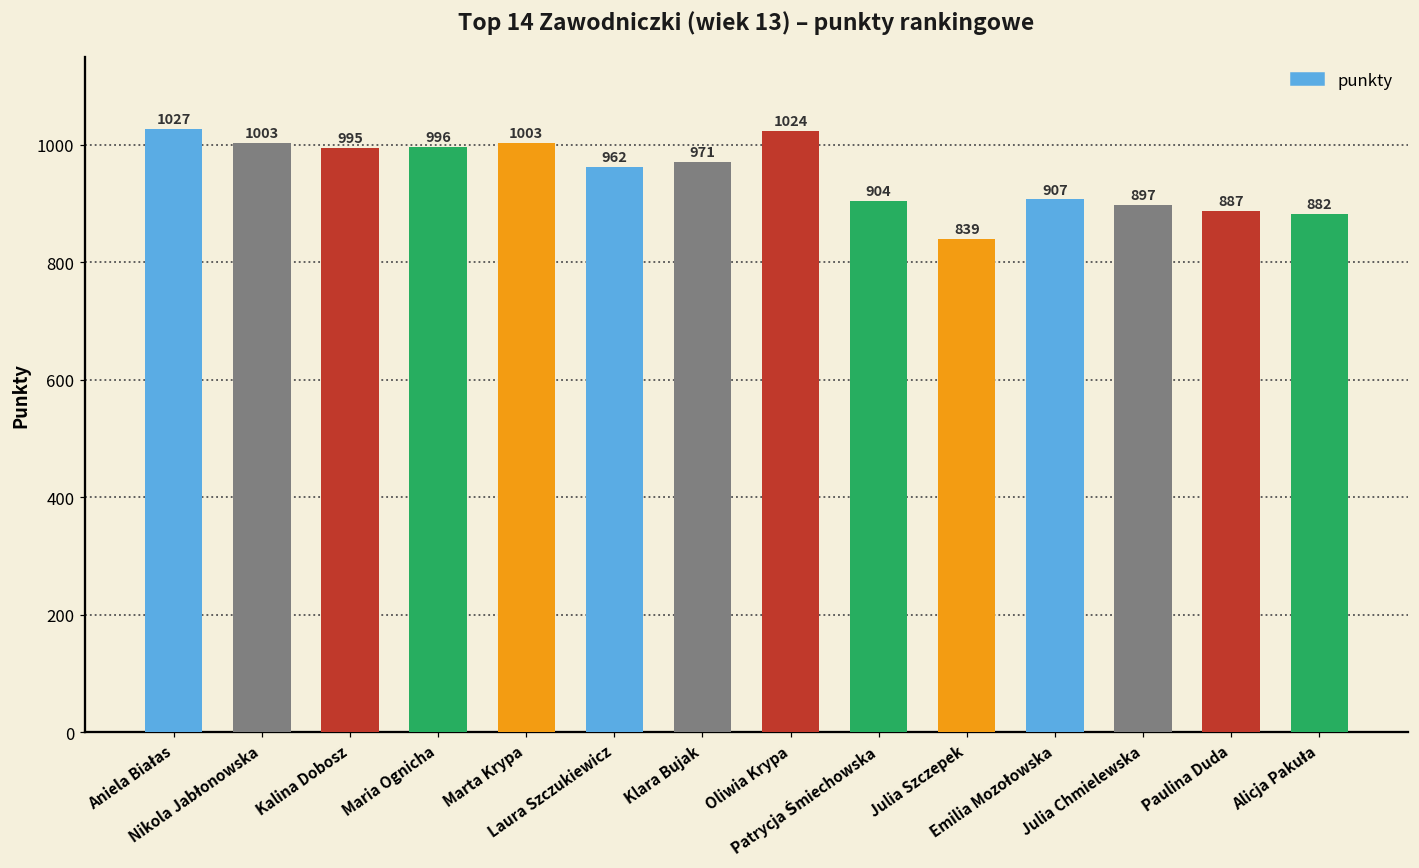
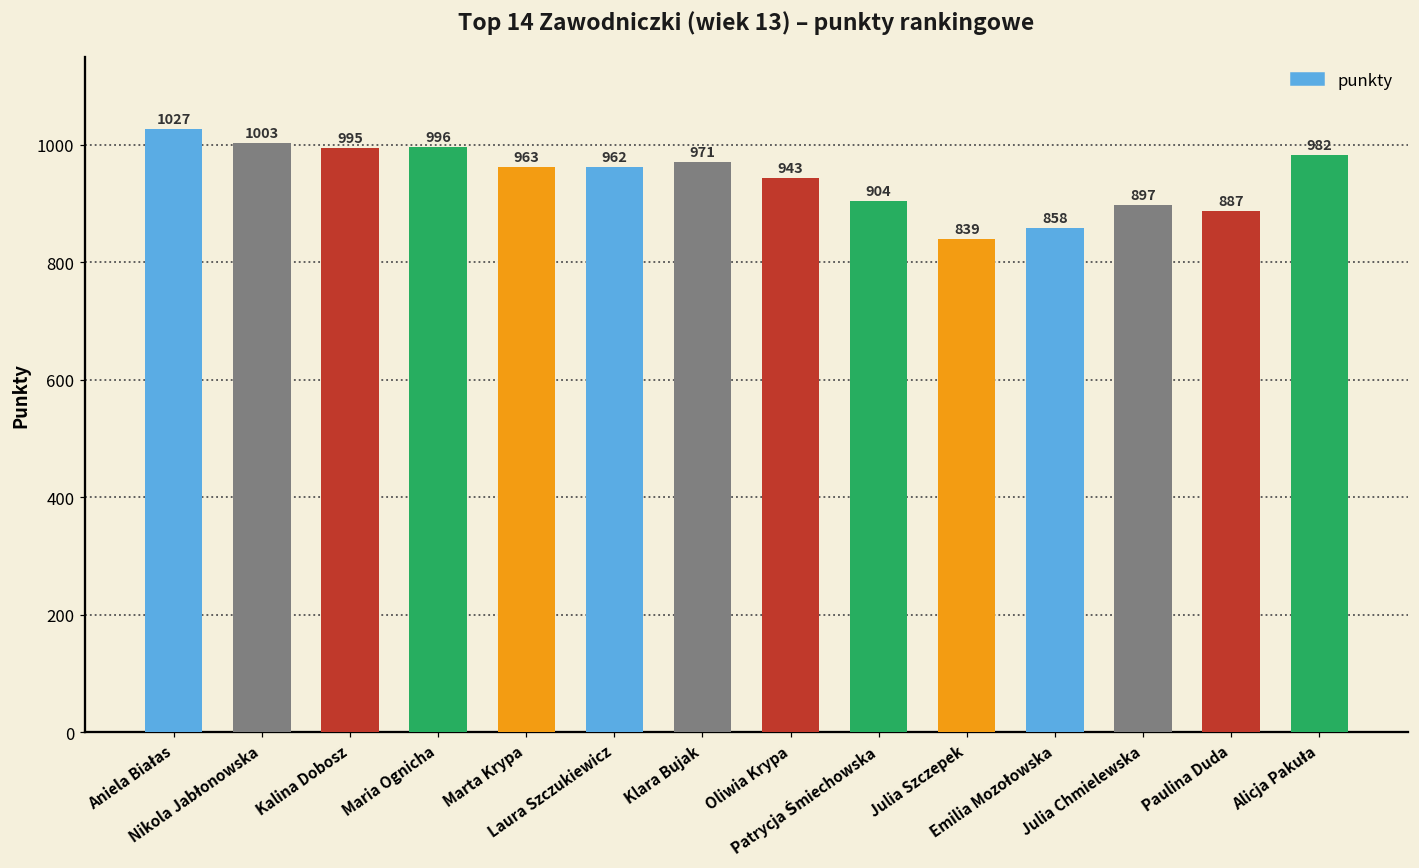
Marta Krypa: 1003 -> 963
Oliwia Krypa: 1024 -> 943
Emilia Mozołowska: 907 -> 858
Alicja Pakuła: 882 -> 982
